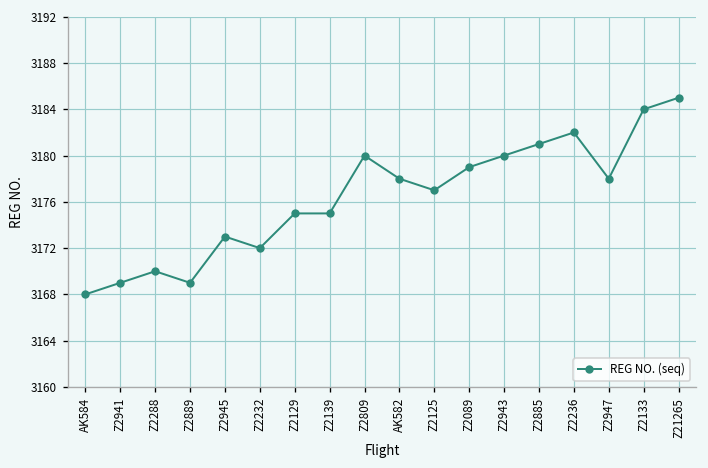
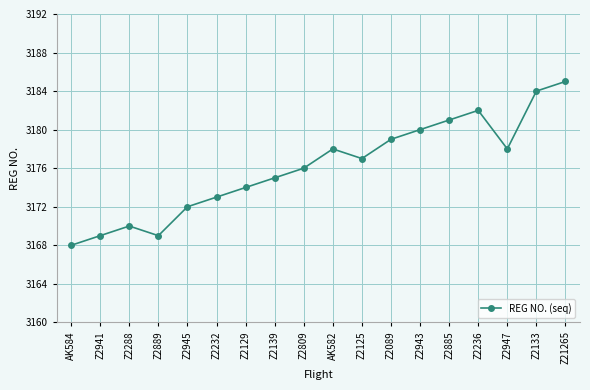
Z2945: 3173 -> 3172
Z2232: 3172 -> 3173
Z2129: 3175 -> 3174
Z2809: 3180 -> 3176
